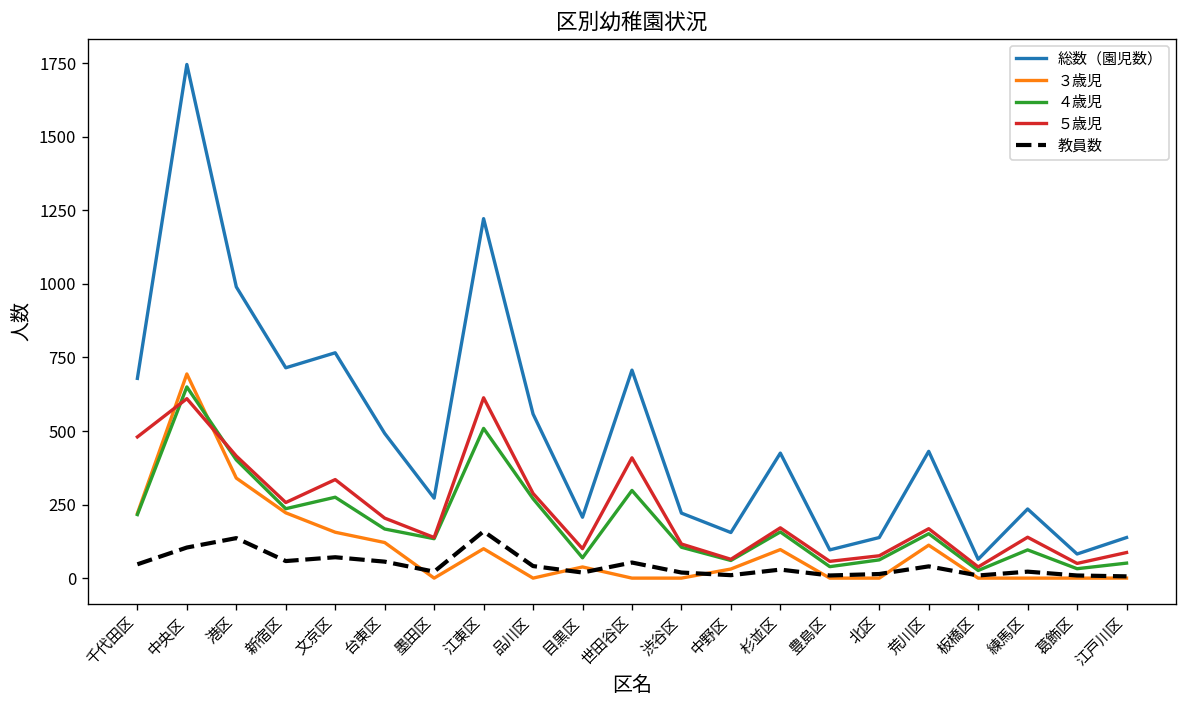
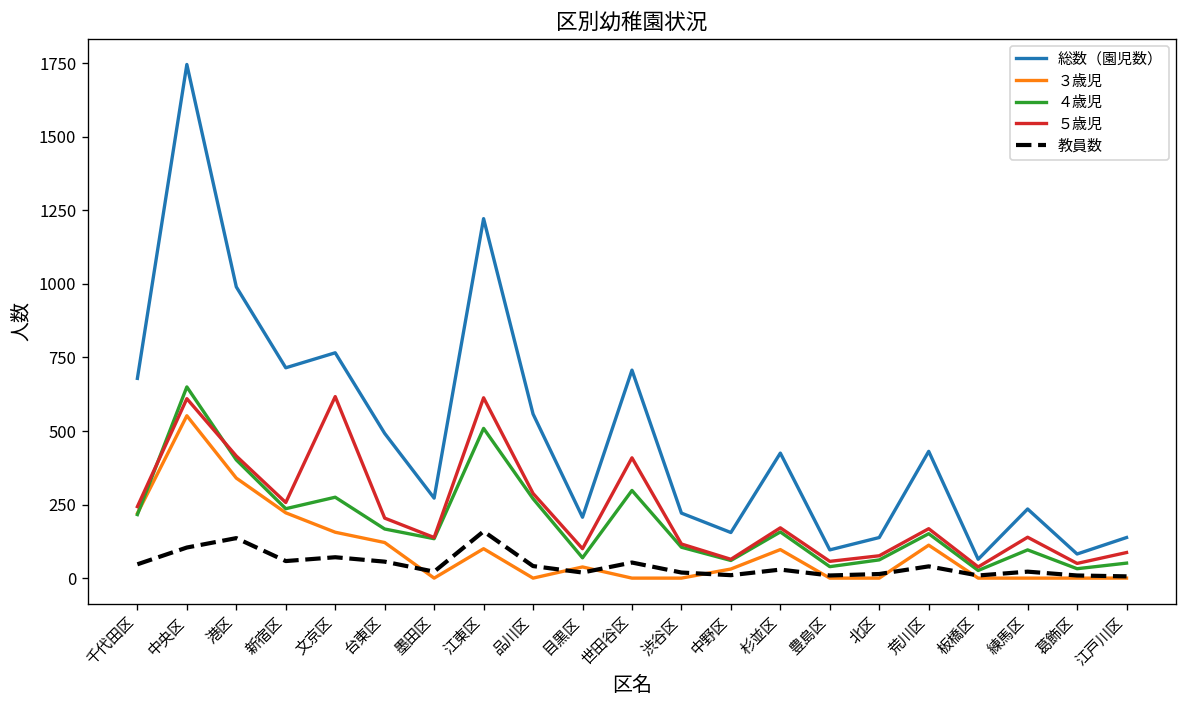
５歳児, 千代田区: 480 -> 240
３歳児, 中央区: 690 -> 550
５歳児, 文京区: 340 -> 620
